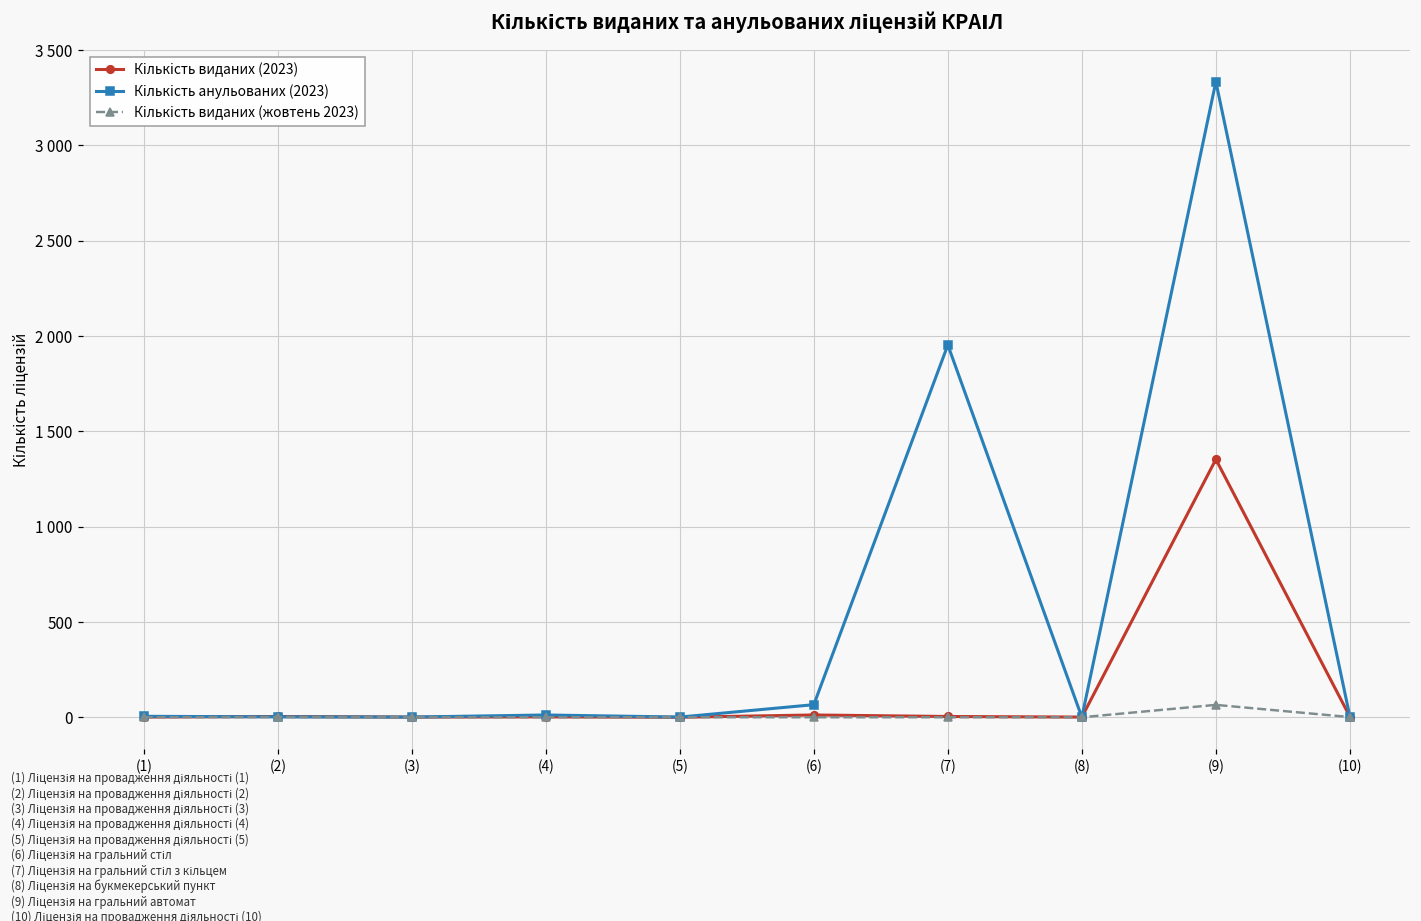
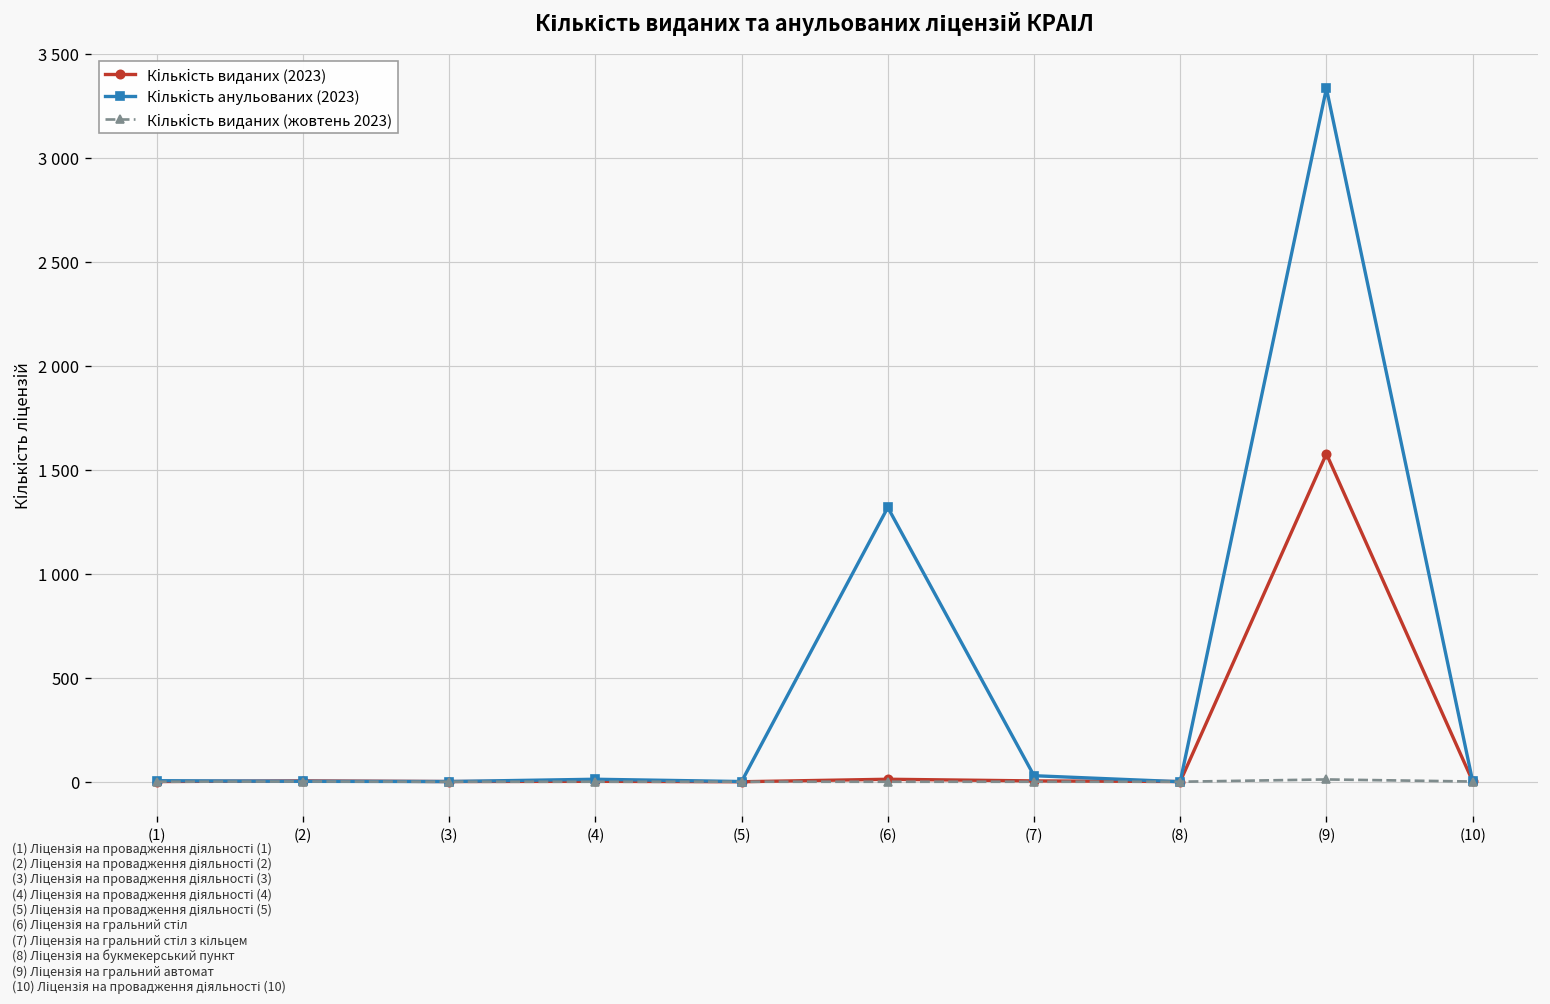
Кількість анульованих (2023), (6): 70 -> 1320
Кількість анульованих (2023), (7): 1950 -> 30
Кількість виданих (2023), (9): 1350 -> 1580
Кількість виданих (жовтень 2023), (9): 70 -> 10
